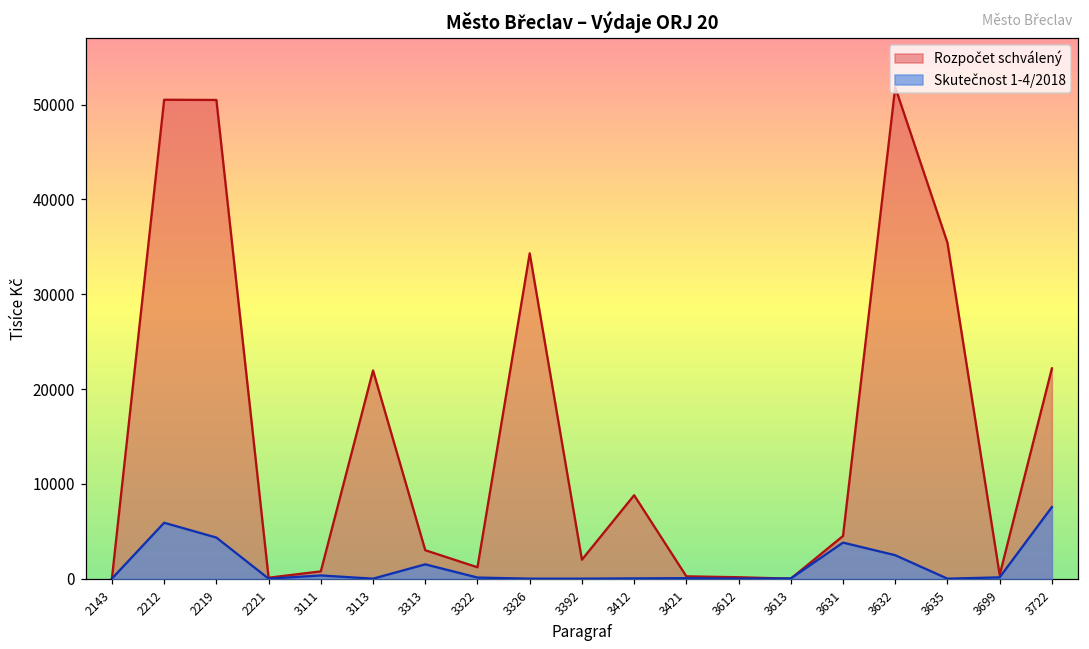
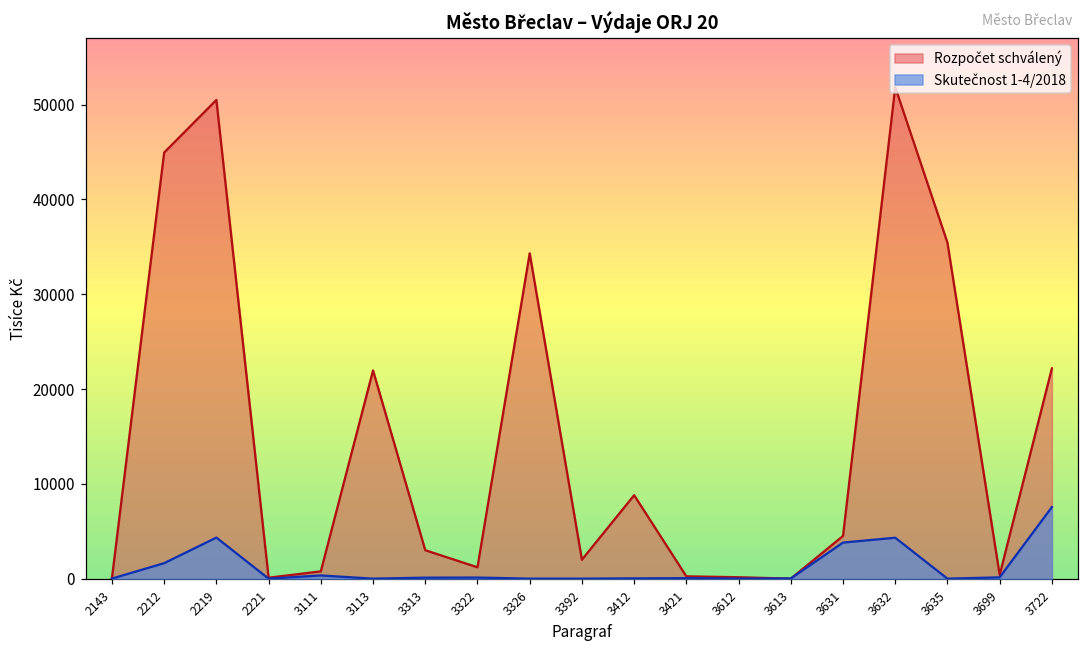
Rozpočet schválený, 2212: 51000 -> 45000
Skutečnost 1-4/2018, 2212: 6000 -> 2000
Skutečnost 1-4/2018, 3313: 2000 -> 0
Skutečnost 1-4/2018, 3632: 2000 -> 4000
